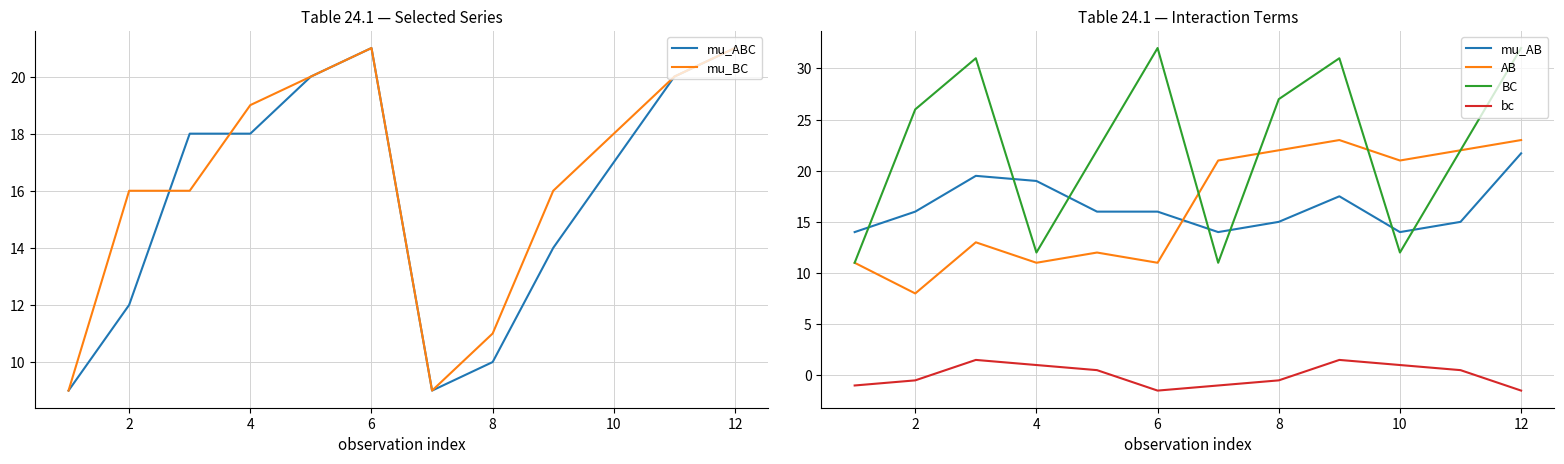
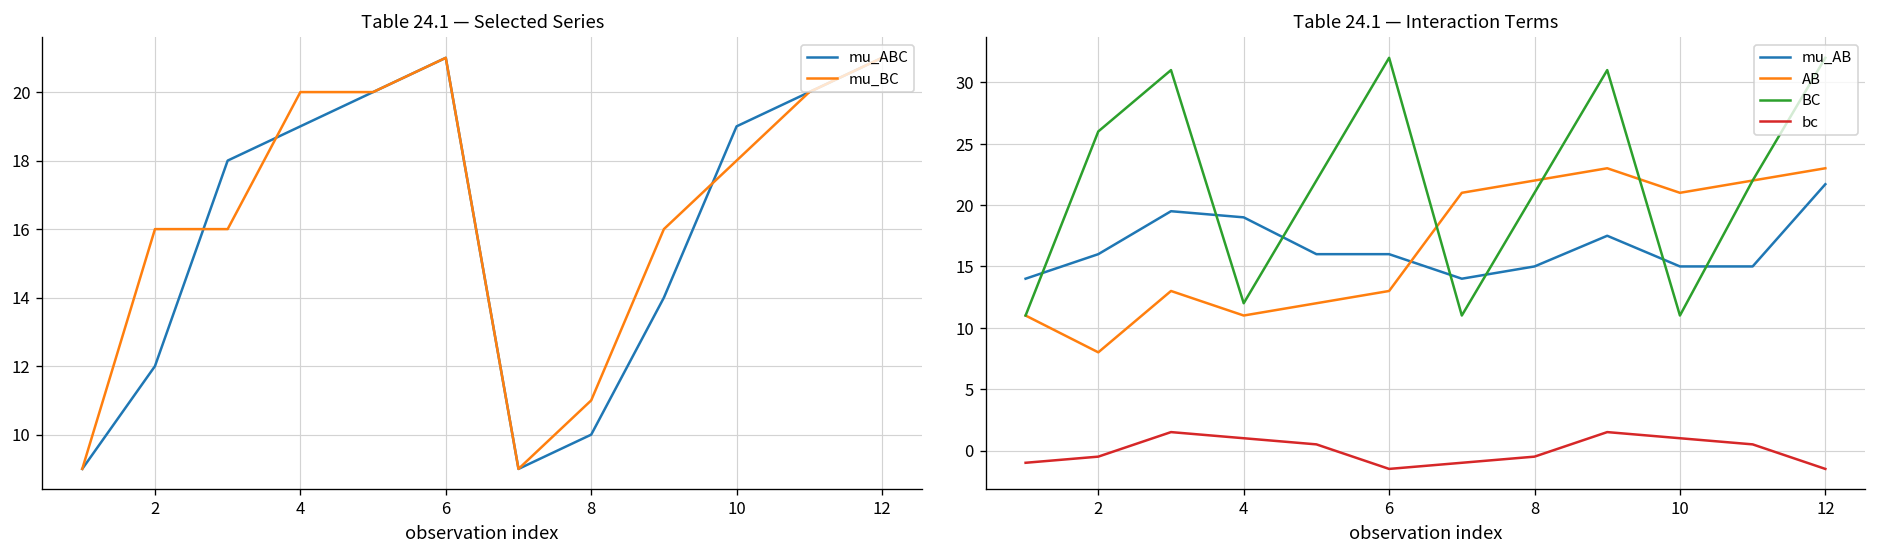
Table 24.1 — Selected Series, mu_ABC, 4: 18 -> 19
Table 24.1 — Selected Series, mu_BC, 4: 19 -> 20
Table 24.1 — Selected Series, mu_ABC, 10: 17 -> 19
Table 24.1 — Interaction Terms, AB, 6: 11 -> 13
Table 24.1 — Interaction Terms, BC, 8: 27 -> 21
Table 24.1 — Interaction Terms, mu_AB, 10: 14 -> 15
Table 24.1 — Interaction Terms, BC, 10: 12 -> 11
